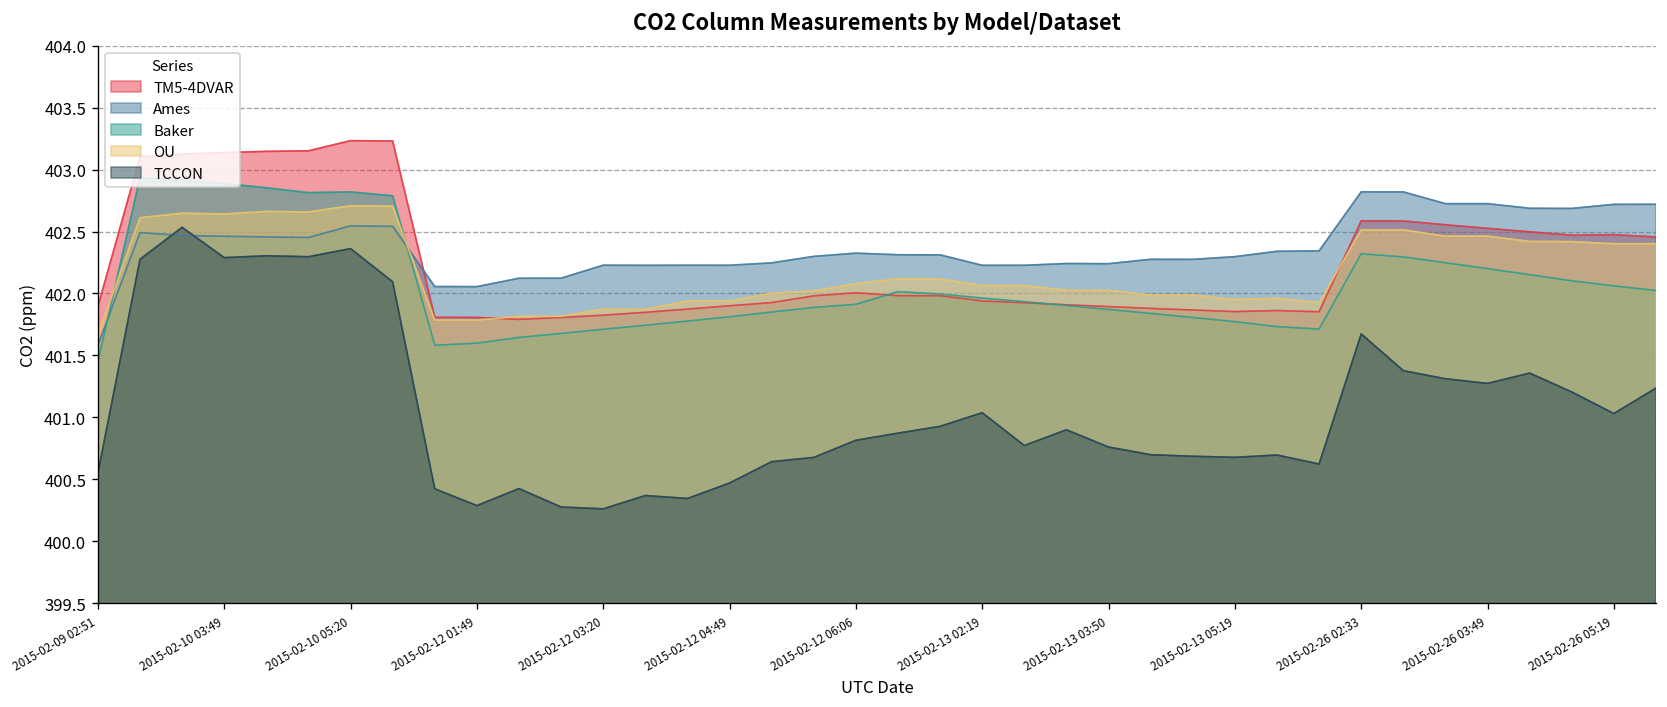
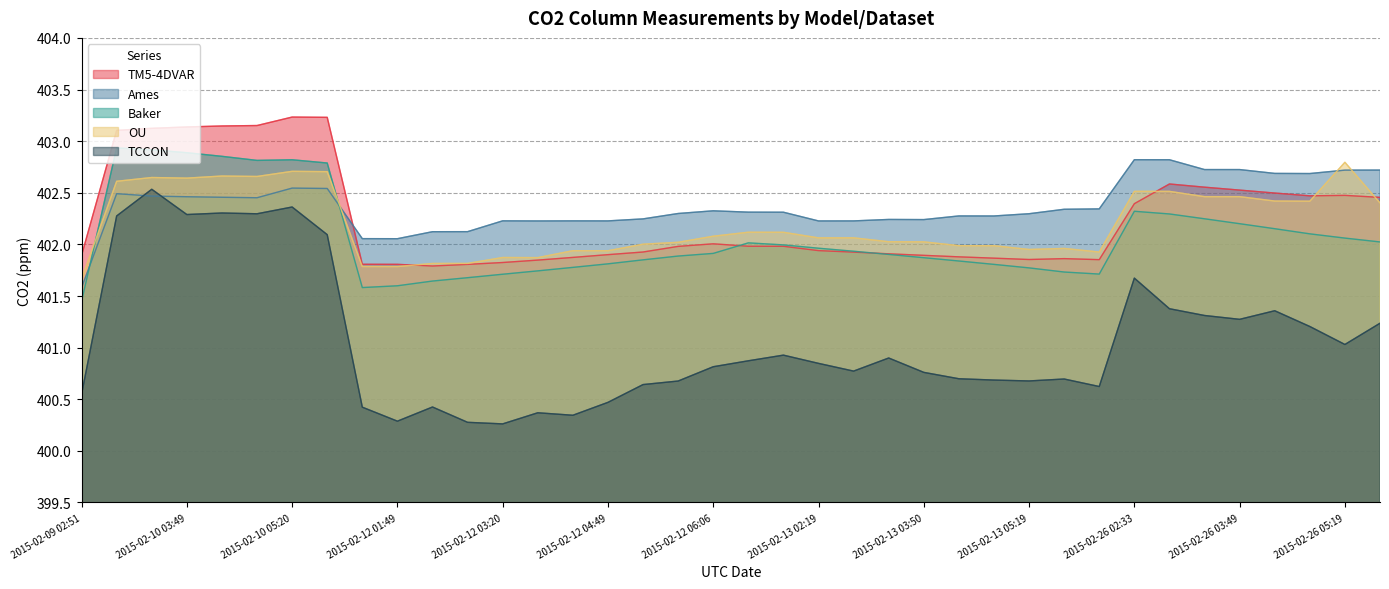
TCCON, 2015-02-13 02:19: 401.04 -> 400.85
TM5-4DVAR, 2015-02-26 02:33: 402.59 -> 402.39
OU, 2015-02-26 05:19: 402.40 -> 402.80
